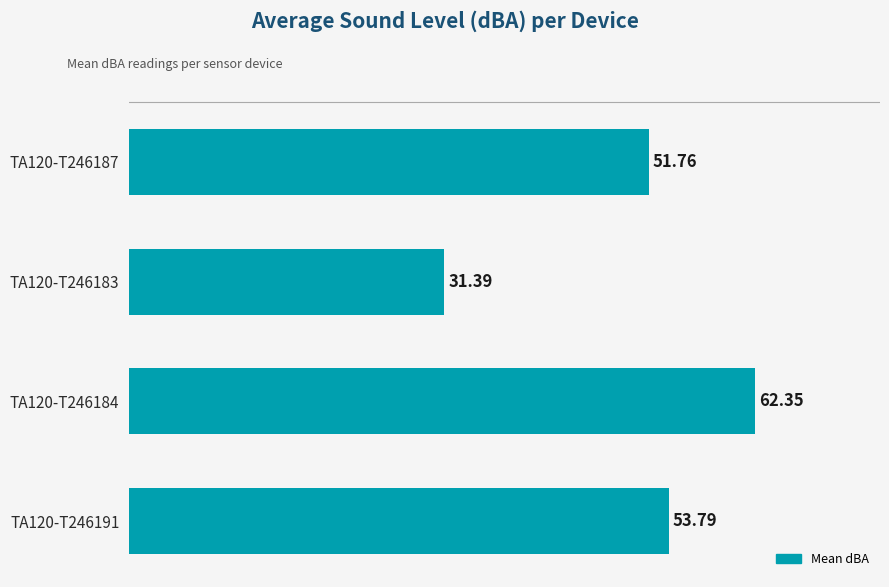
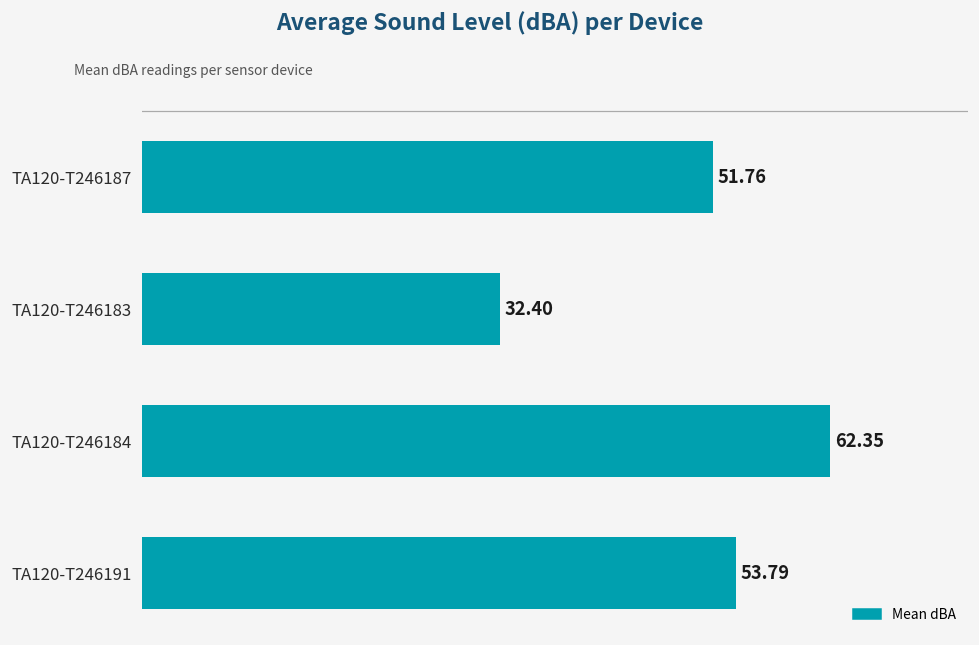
TA120-T246183: 31.39 -> 32.40
